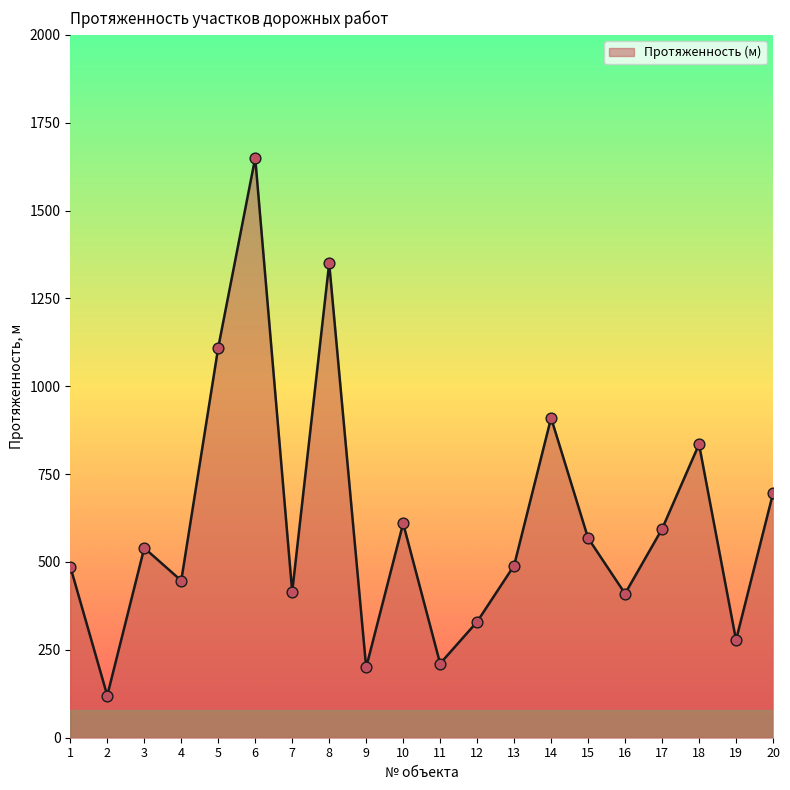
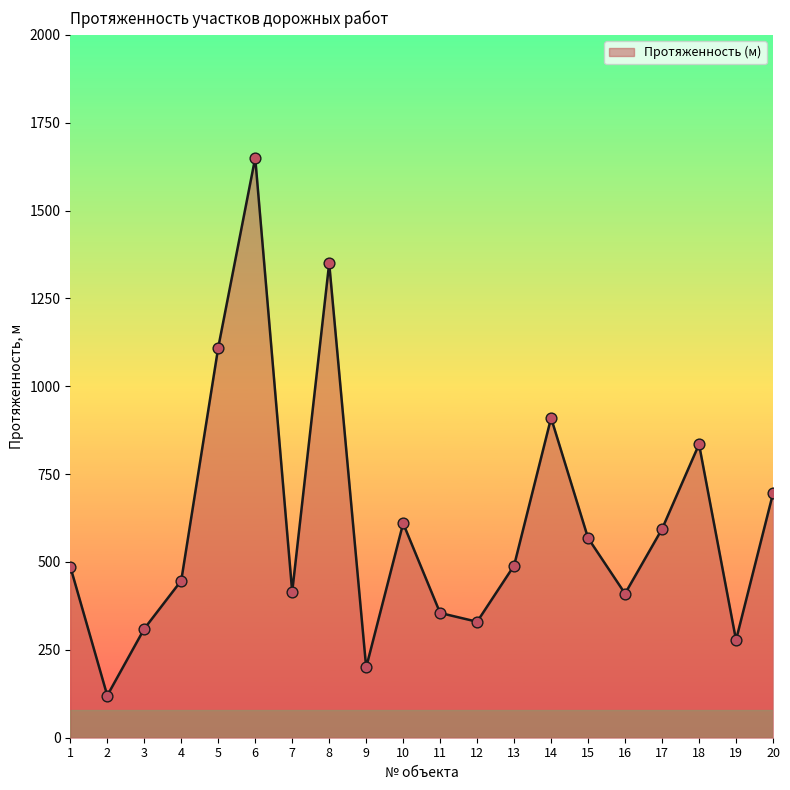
3: 540 -> 310
11: 210 -> 360
